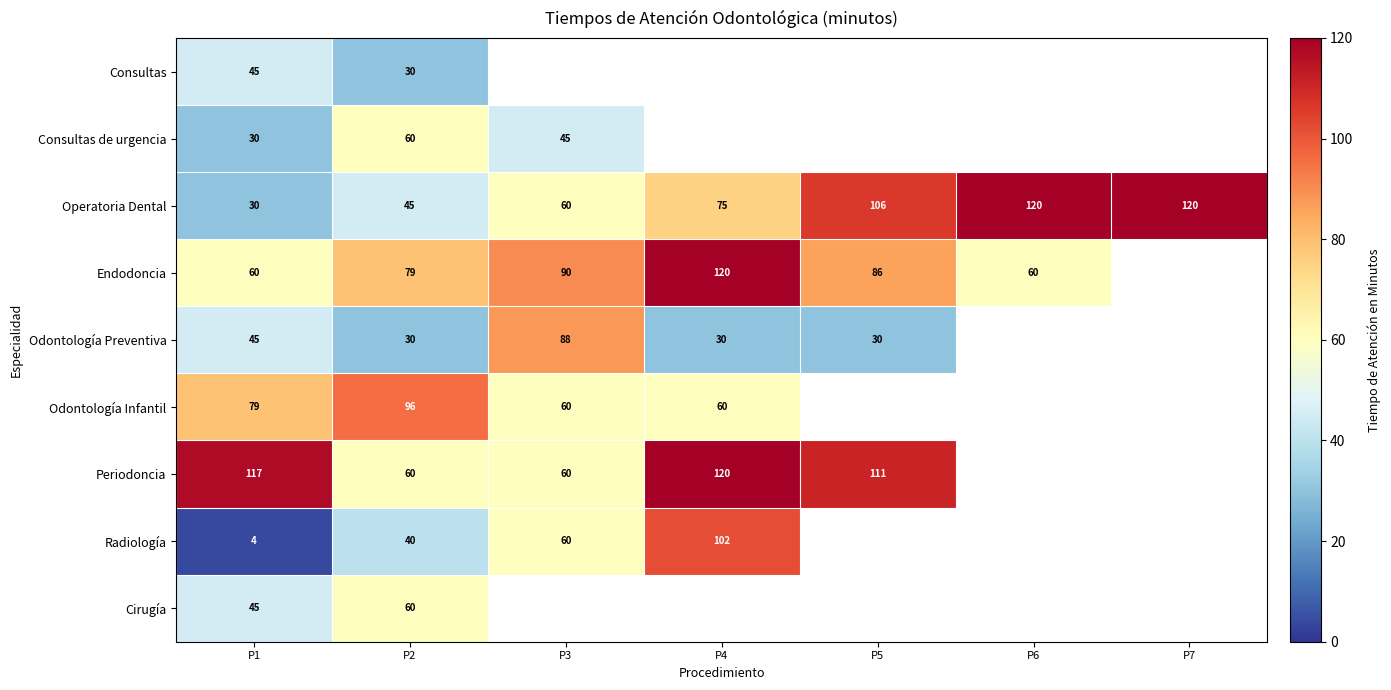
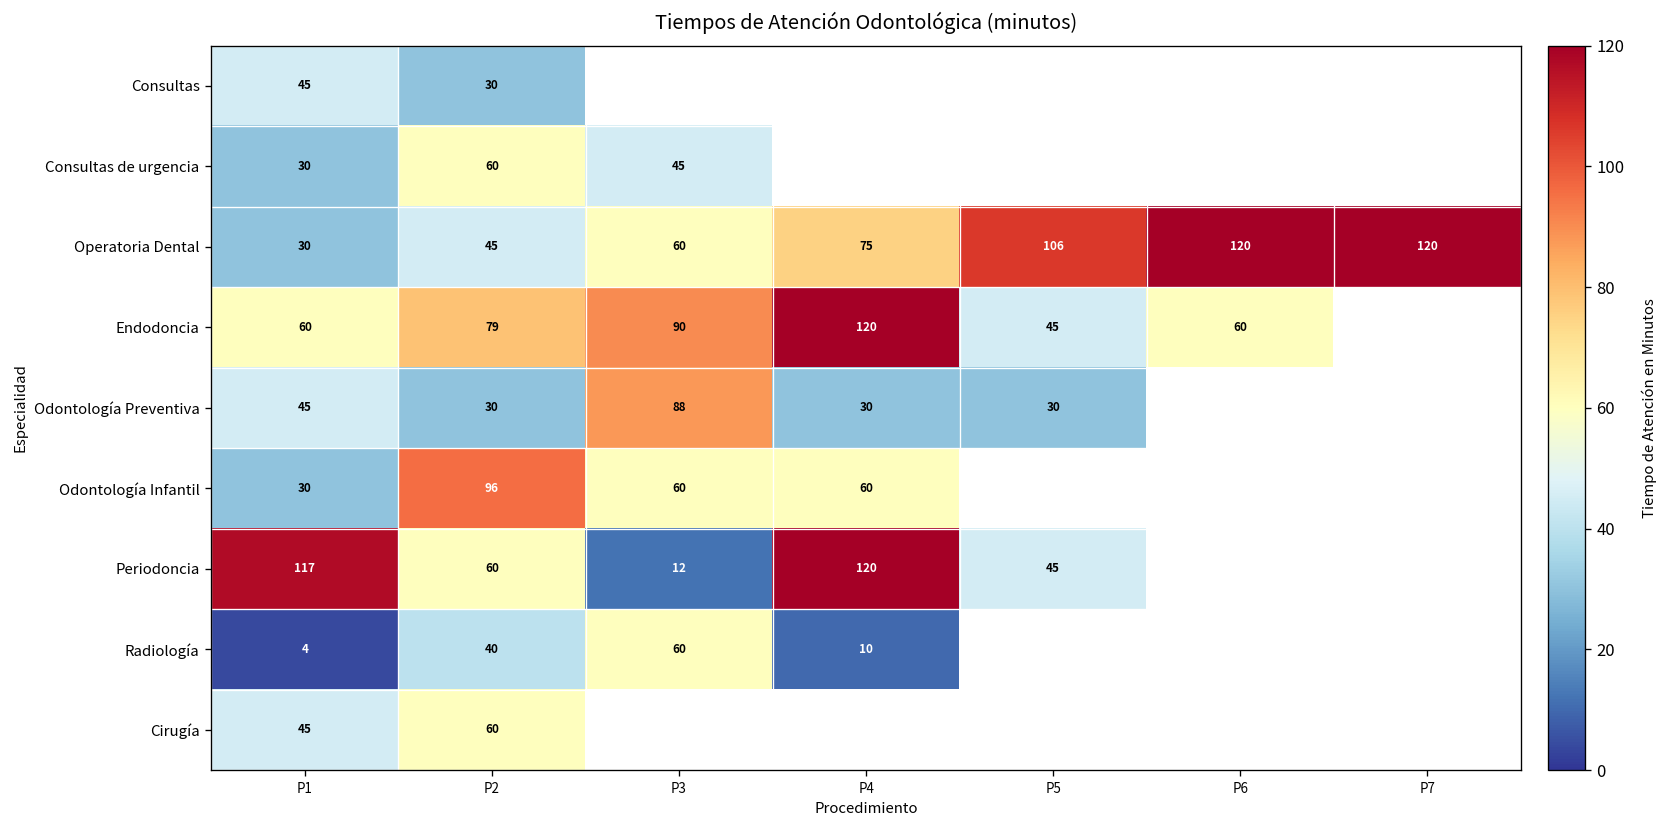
Endodoncia, P5: 86 -> 45
Odontología Infantil, P1: 79 -> 30
Periodoncia, P3: 60 -> 12
Periodoncia, P5: 111 -> 45
Radiología, P4: 102 -> 10
